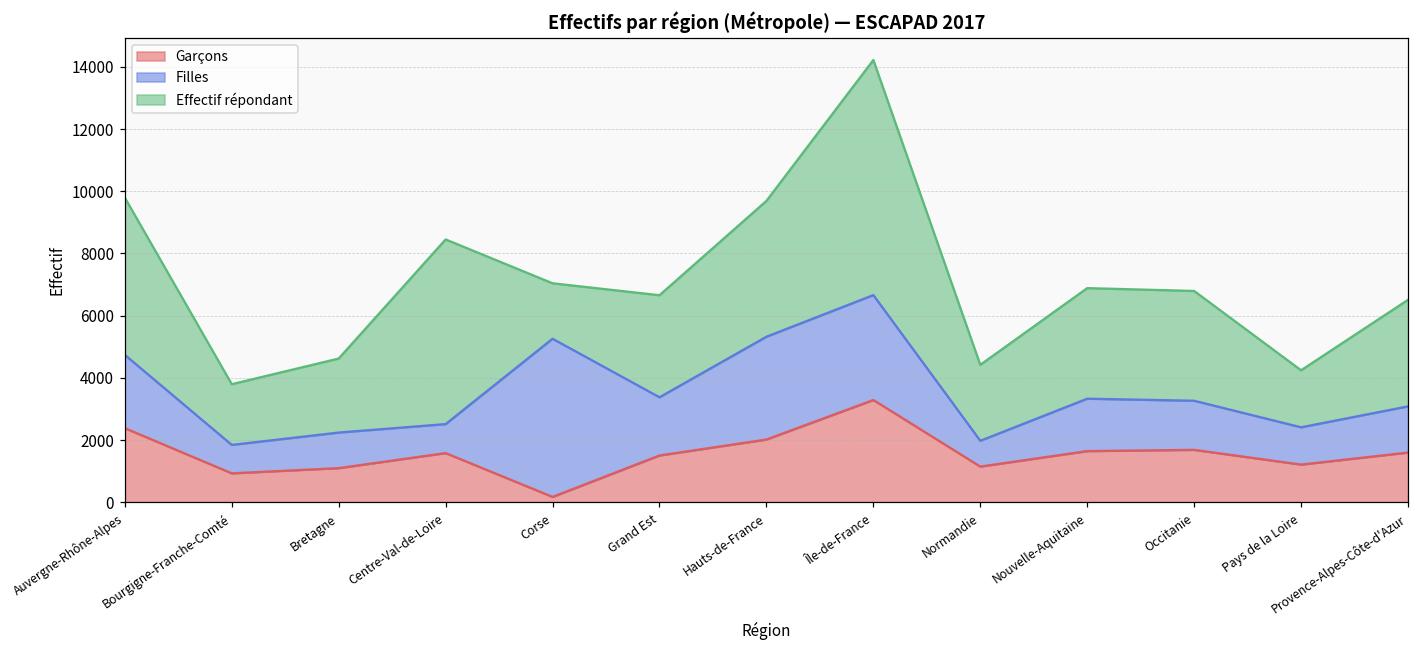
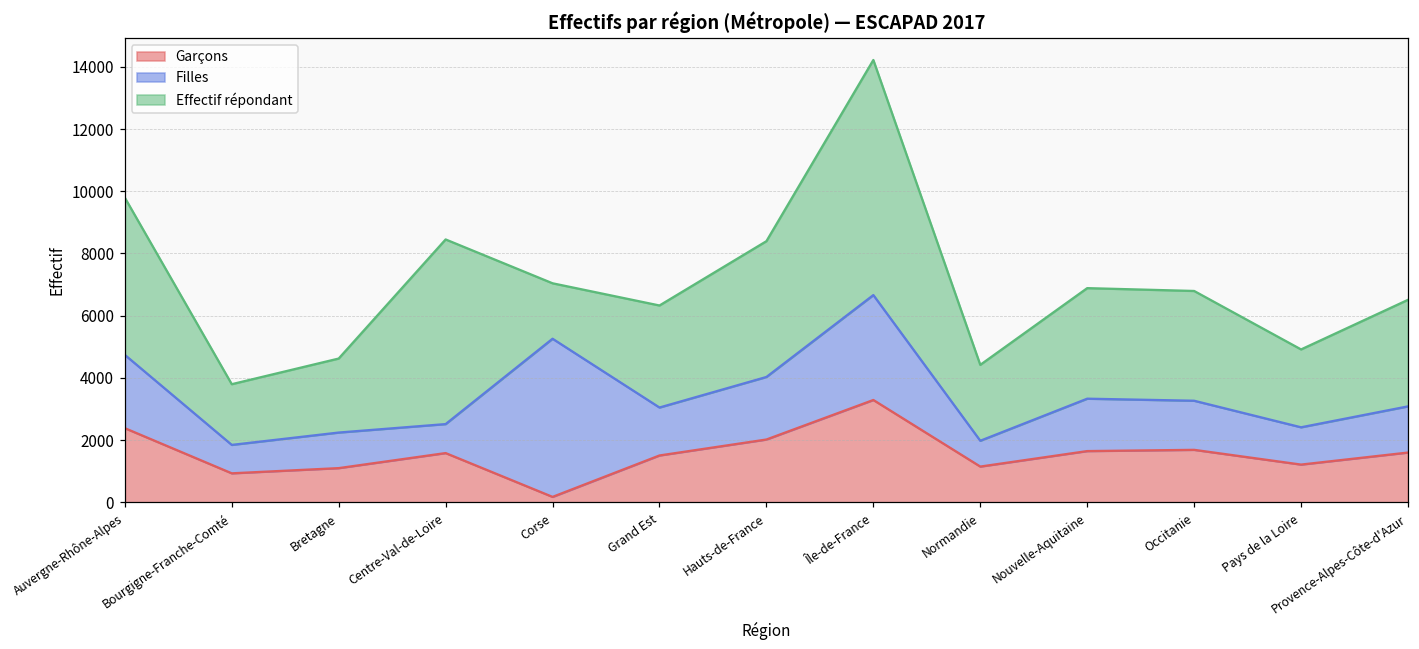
Filles, Grand Est: 1900 -> 1500
Filles, Hauts-de-France: 3300 -> 2000
Effectif répondant, Pays de la Loire: 1800 -> 2500
